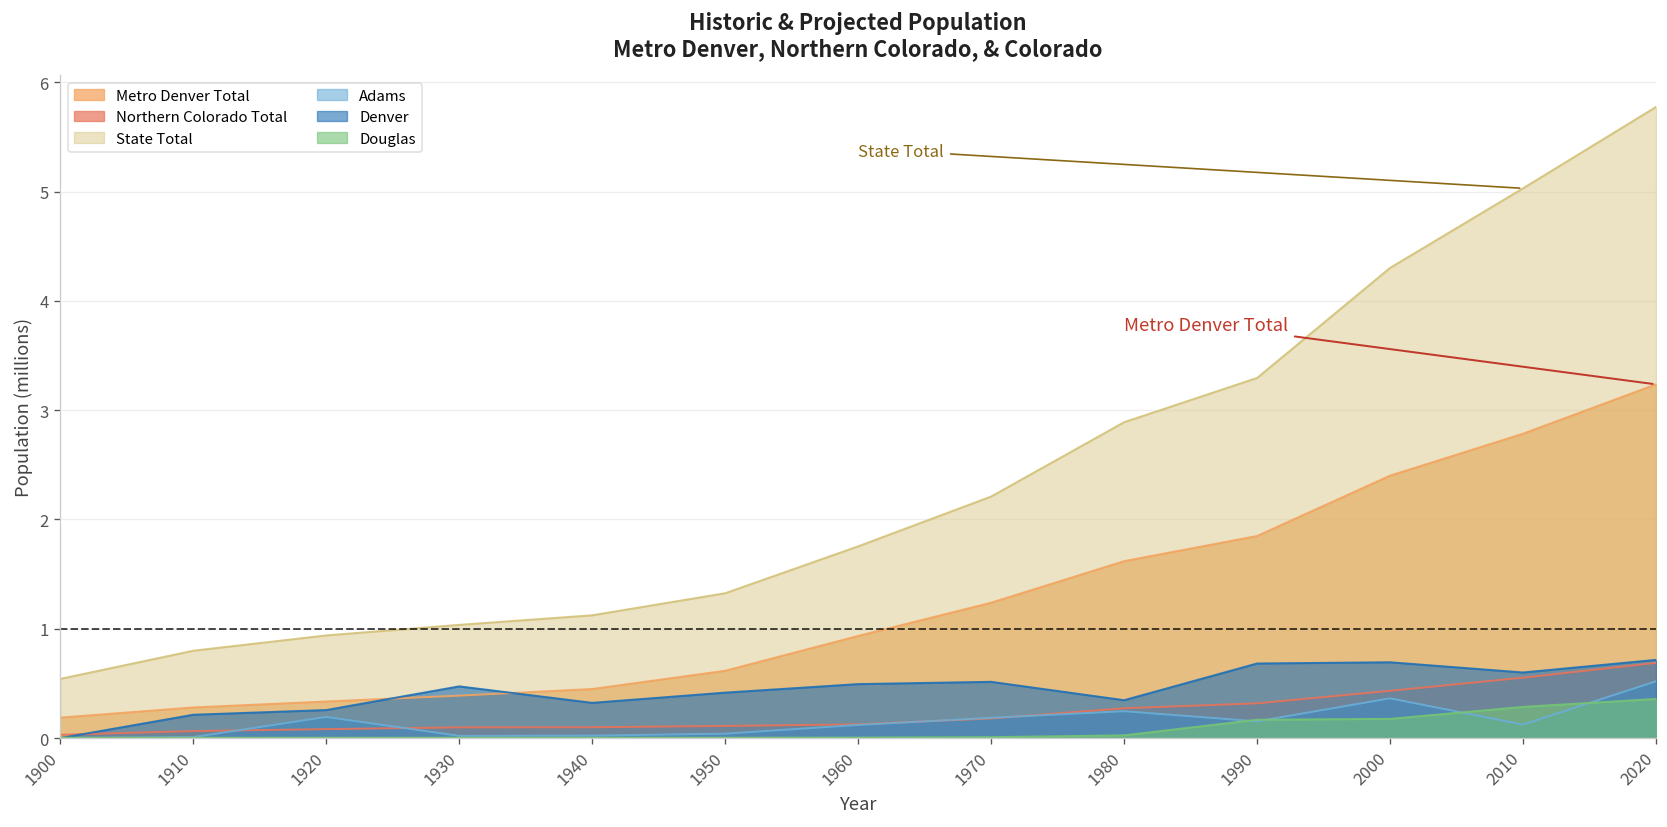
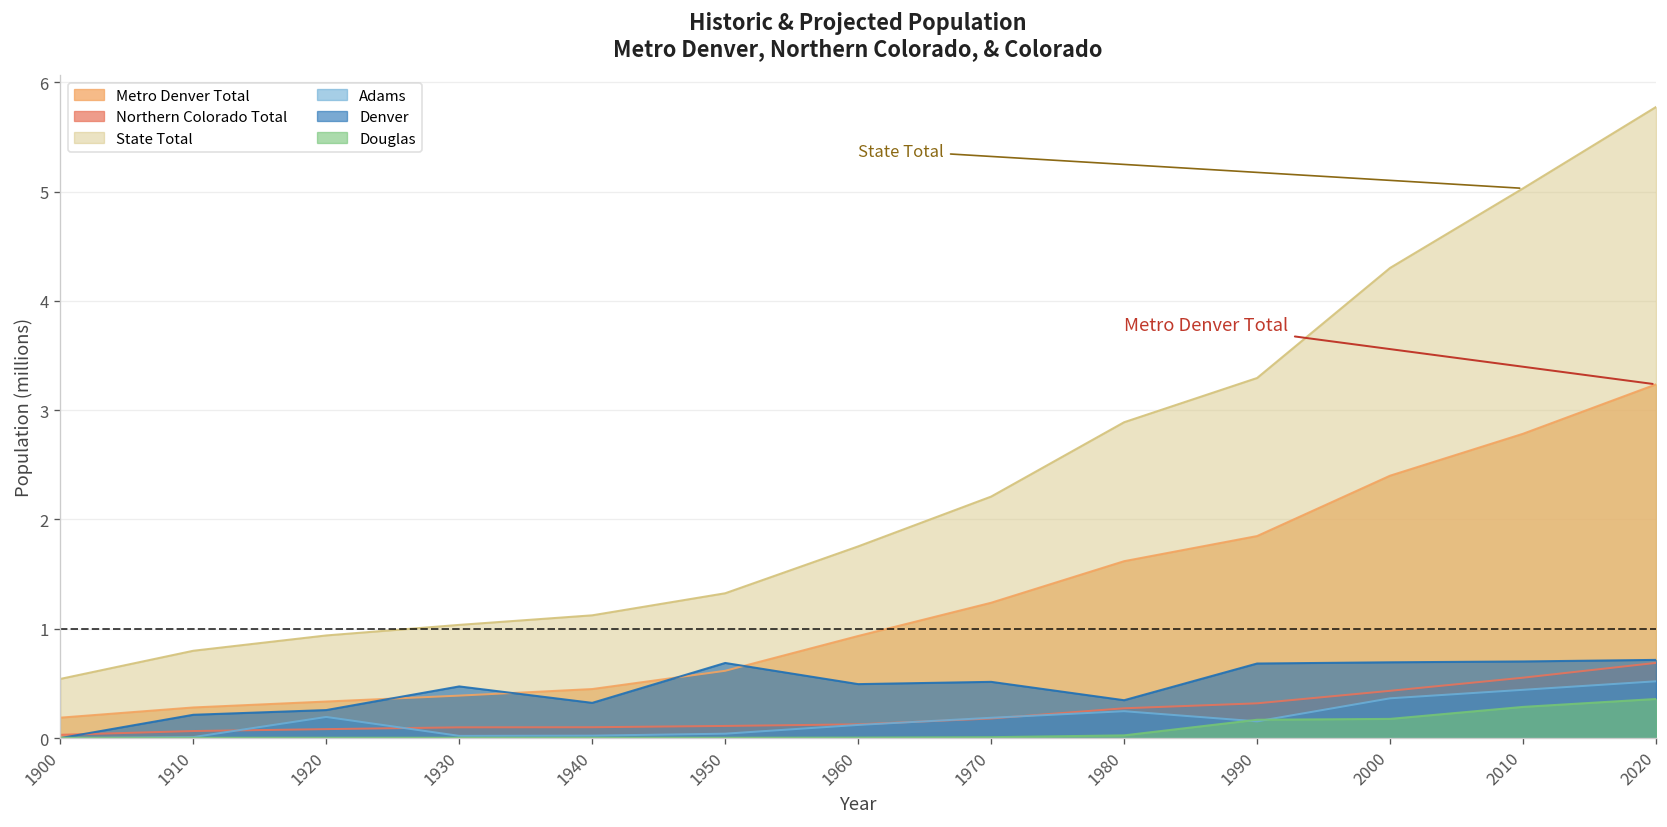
Denver, 1950: 0.4 -> 0.7
Adams, 2010: 0.1 -> 0.4
Denver, 2010: 0.6 -> 0.7
